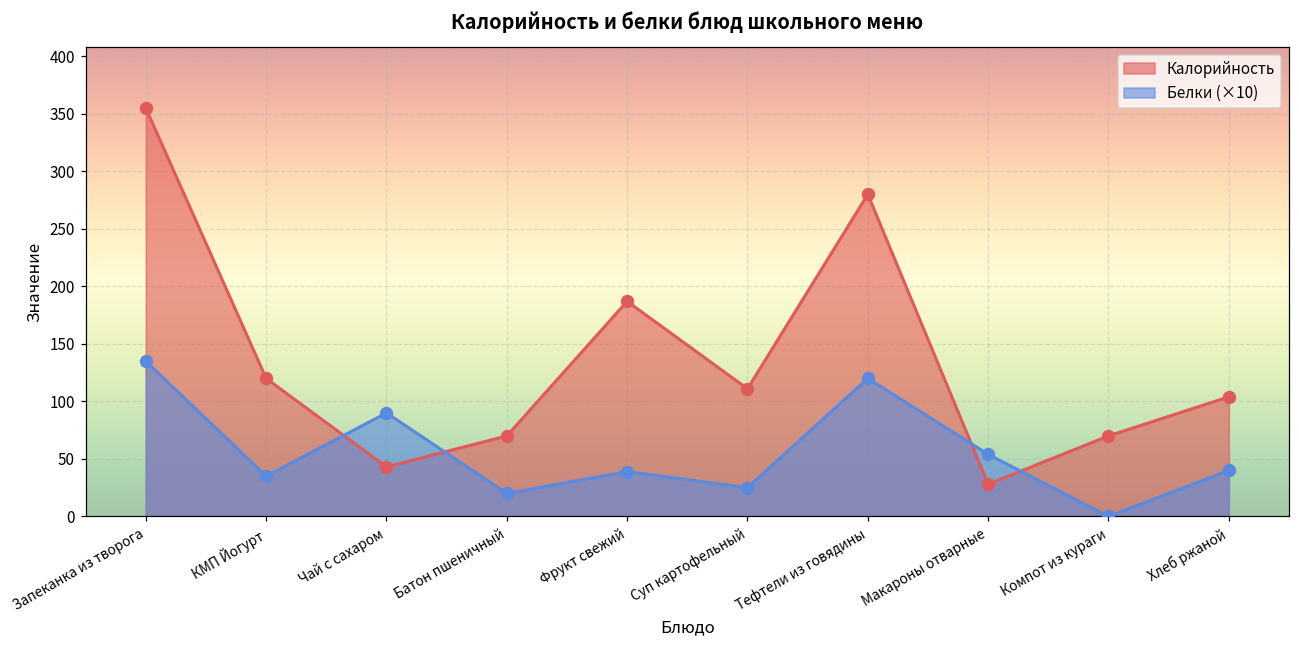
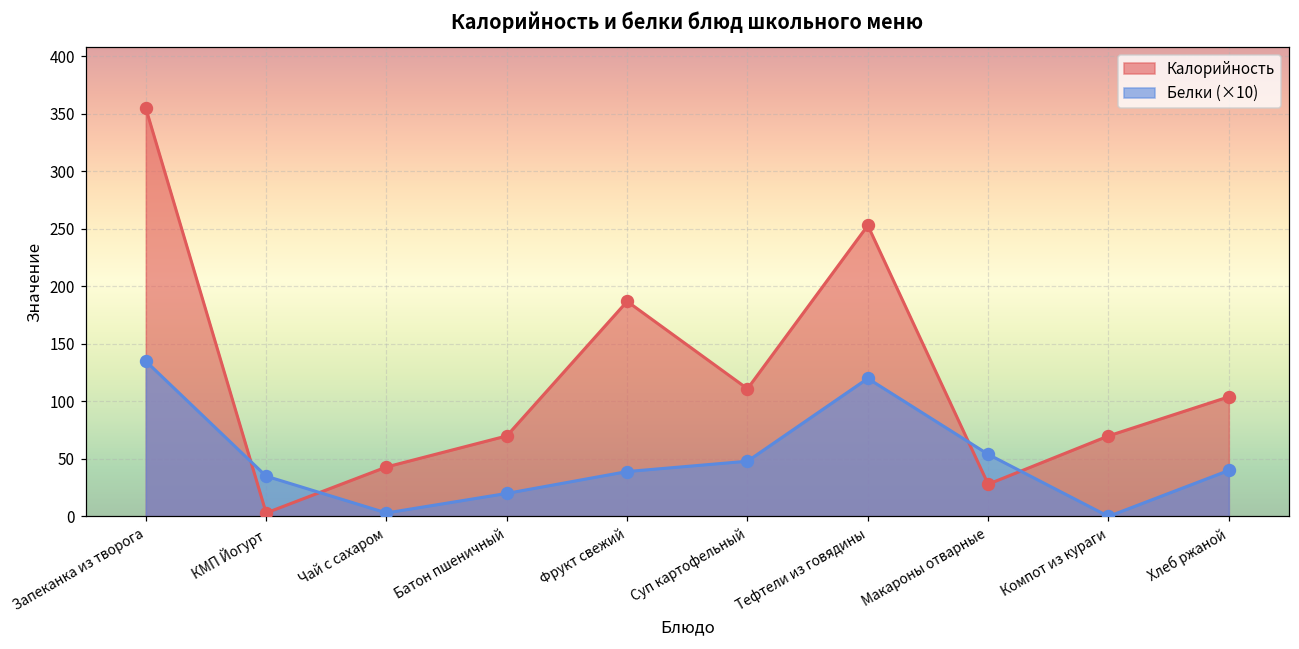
Калорийность, КМП Йогурт: 120 -> 3
Белки (×10), Чай с сахаром: 90 -> 3
Белки (×10), Суп картофельный: 25 -> 48
Калорийность, Тефтели из говядины: 280 -> 253
